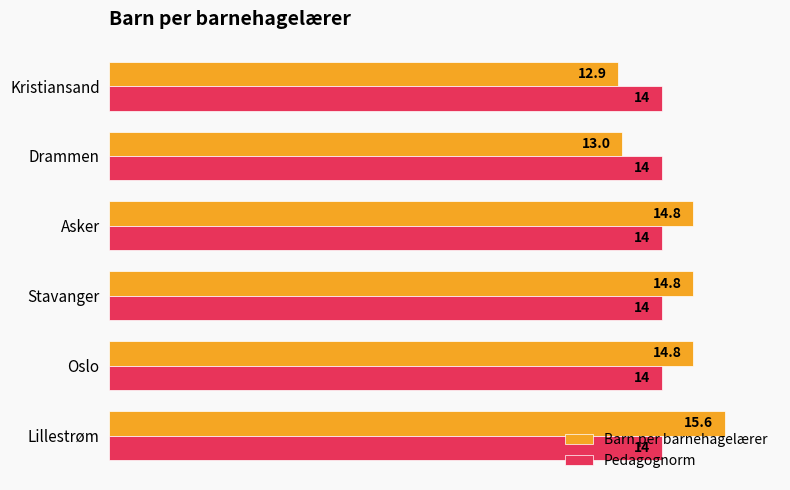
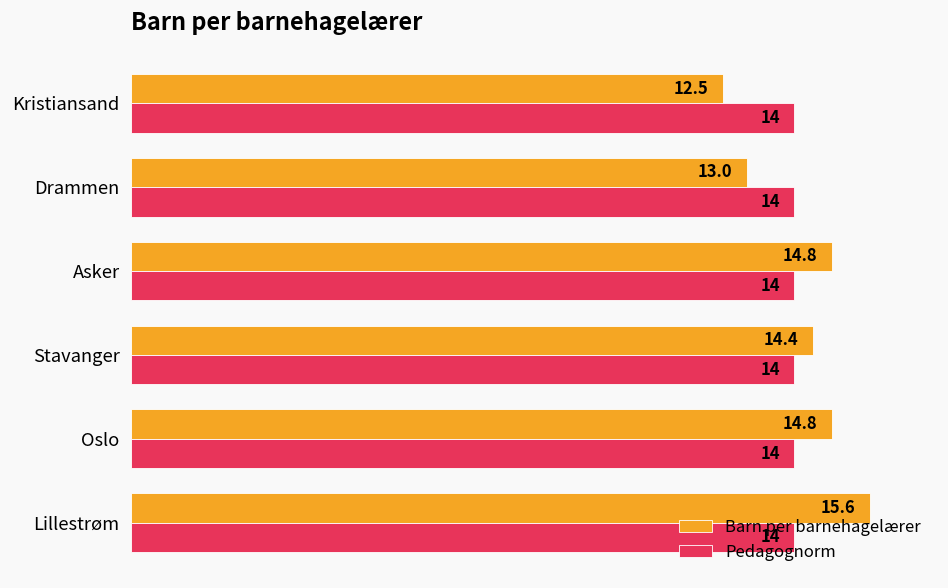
Barn per barnehagelærer, Kristiansand: 12.9 -> 12.5
Barn per barnehagelærer, Stavanger: 14.8 -> 14.4
